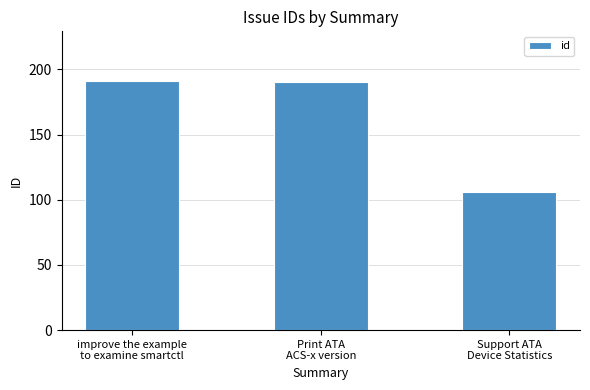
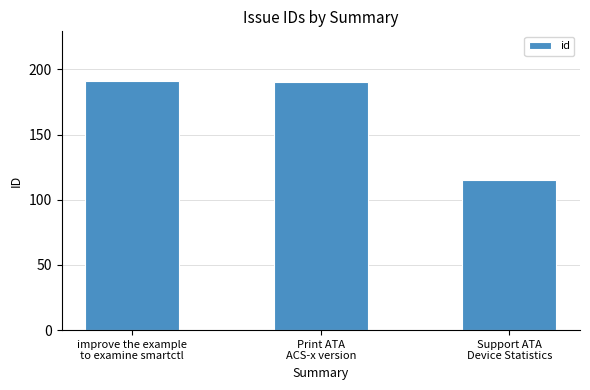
Support ATA Device Statistics: 106 -> 115
